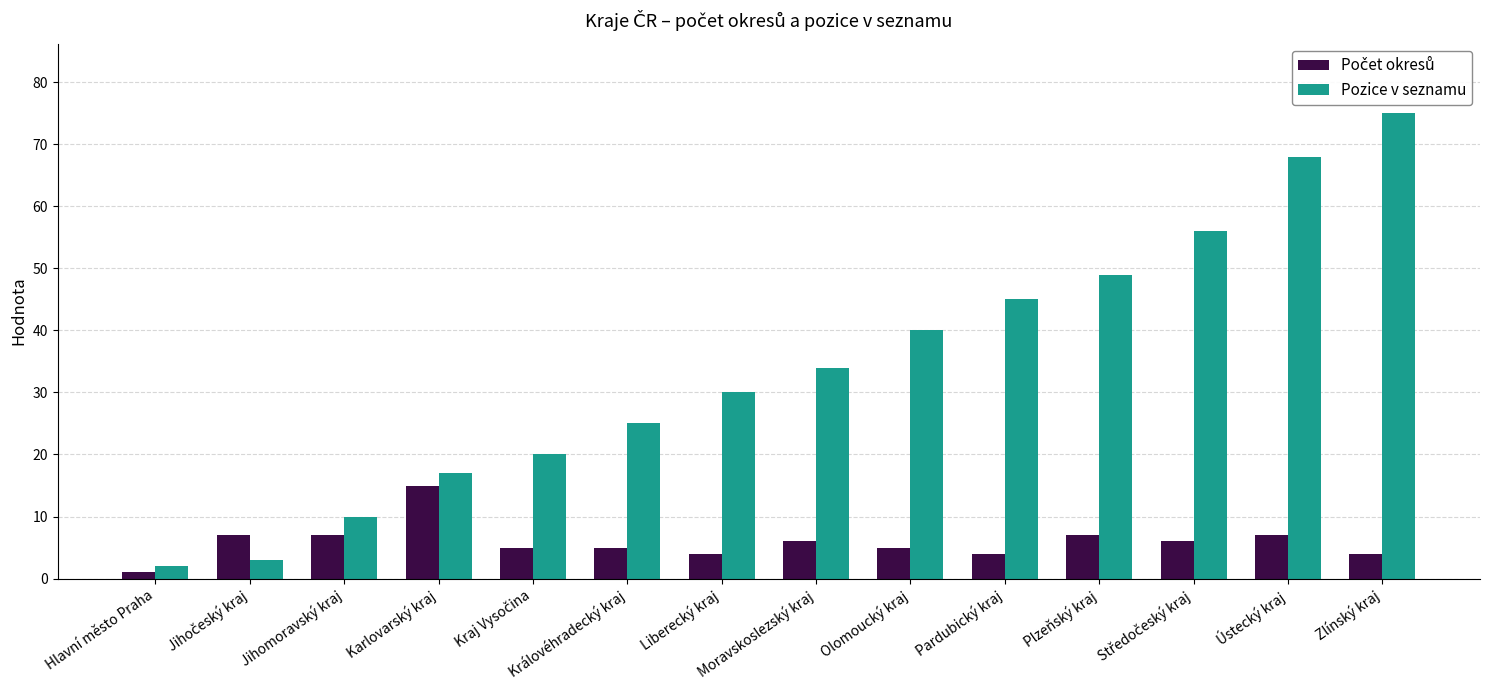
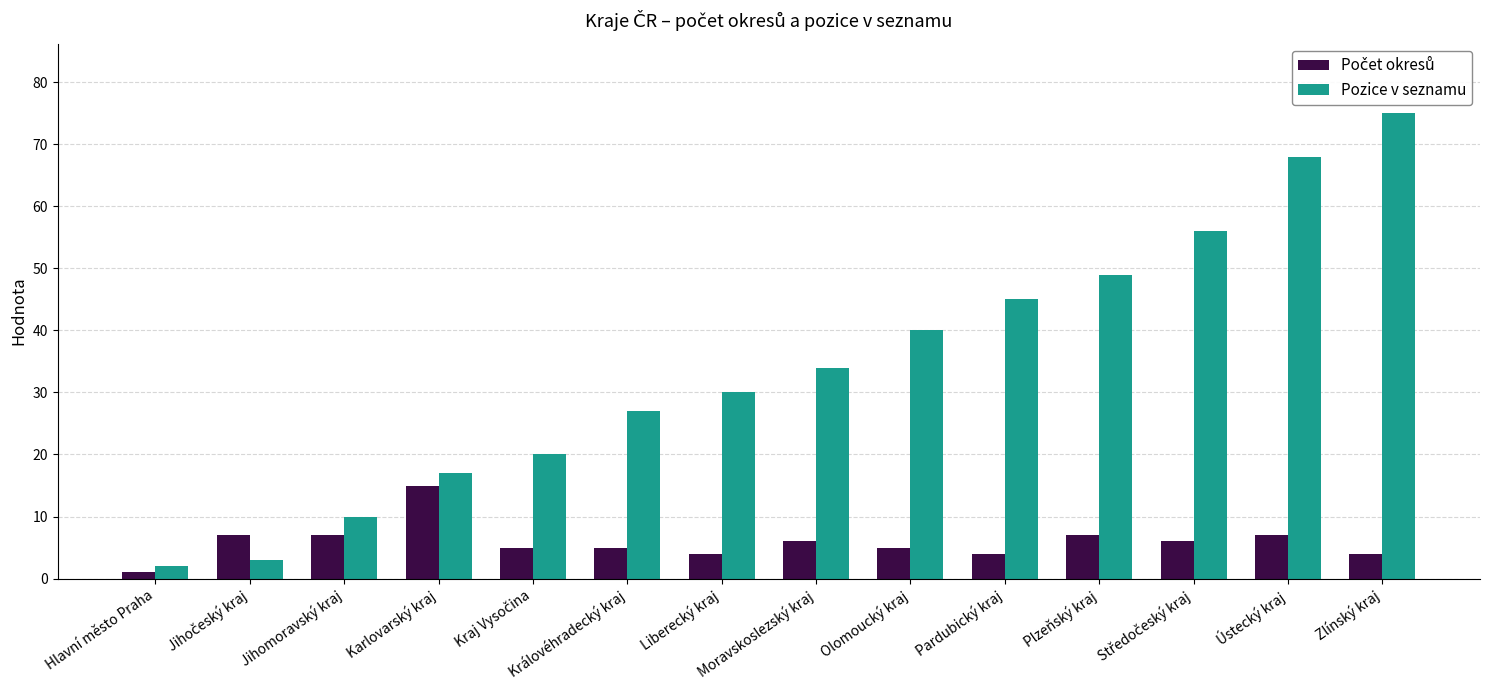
Pozice v seznamu, Královéhradecký kraj: 25 -> 27
